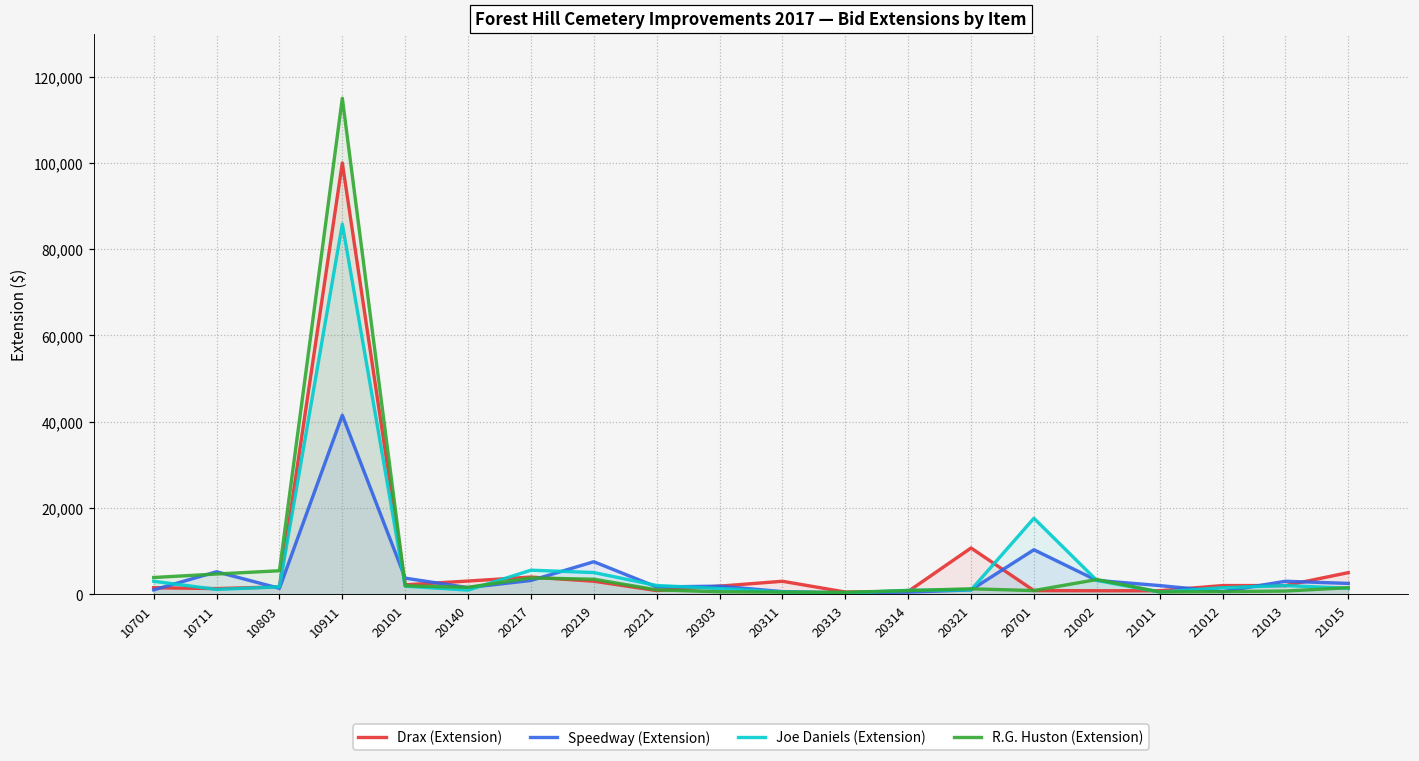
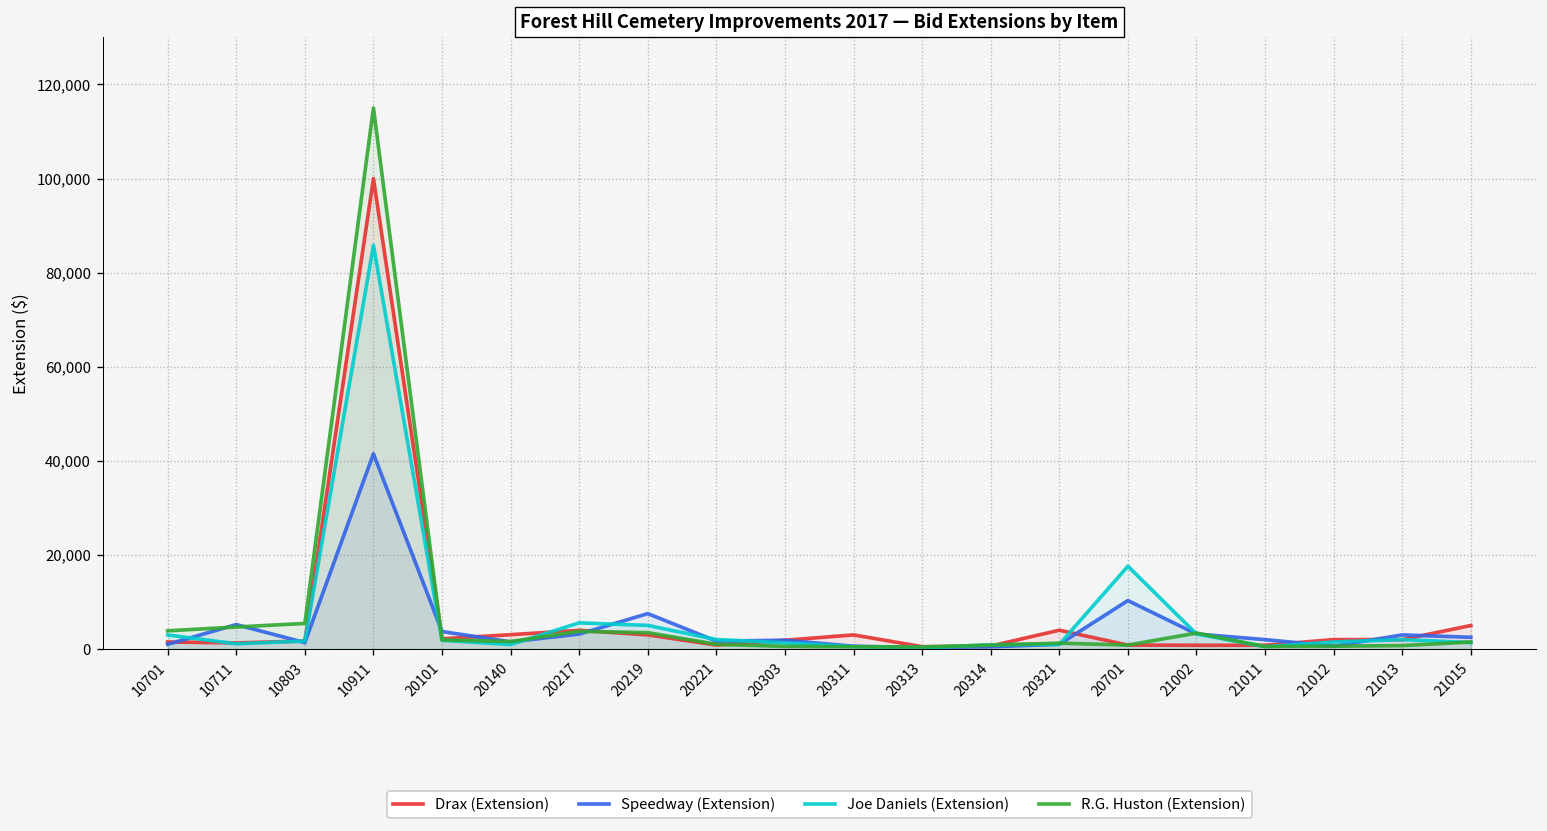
Drax (Extension), 20321: 11,000 -> 4,000
